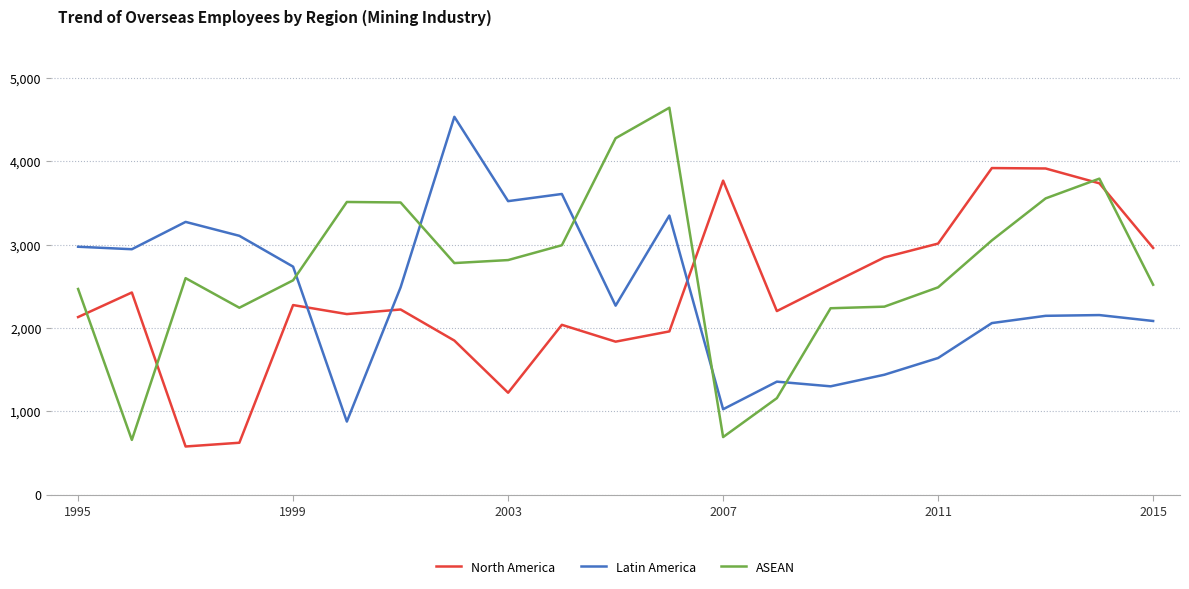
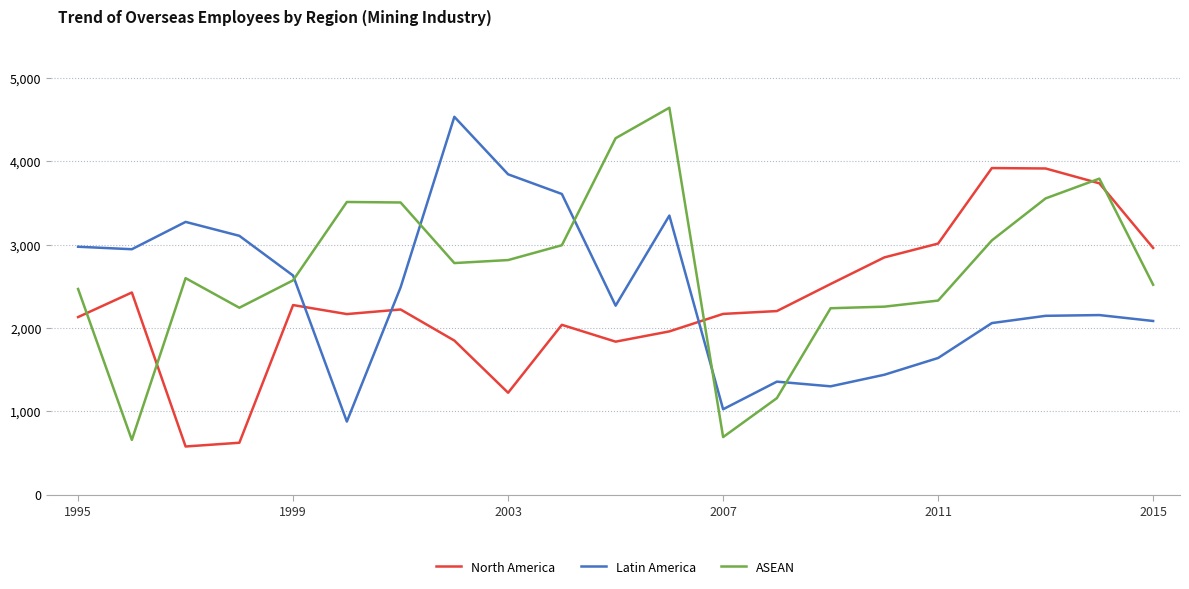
Latin America, 1999: 2,700 -> 2,600
Latin America, 2003: 3,500 -> 3,800
North America, 2007: 3,800 -> 2,200
ASEAN, 2011: 2,500 -> 2,300
